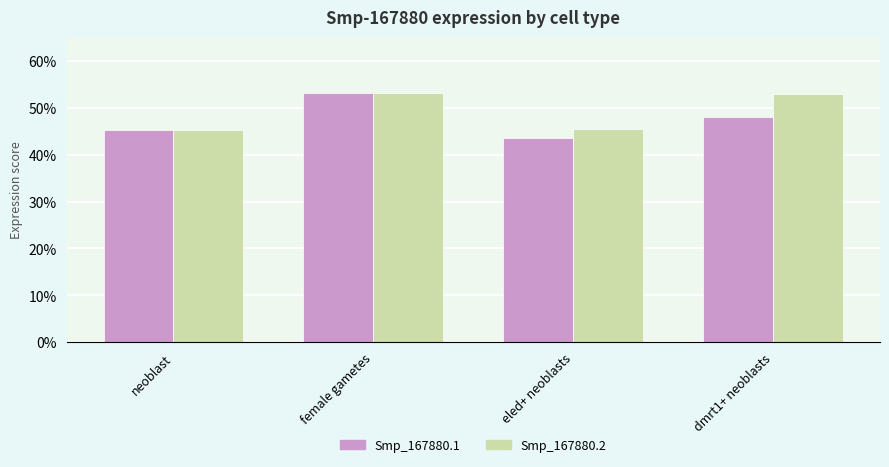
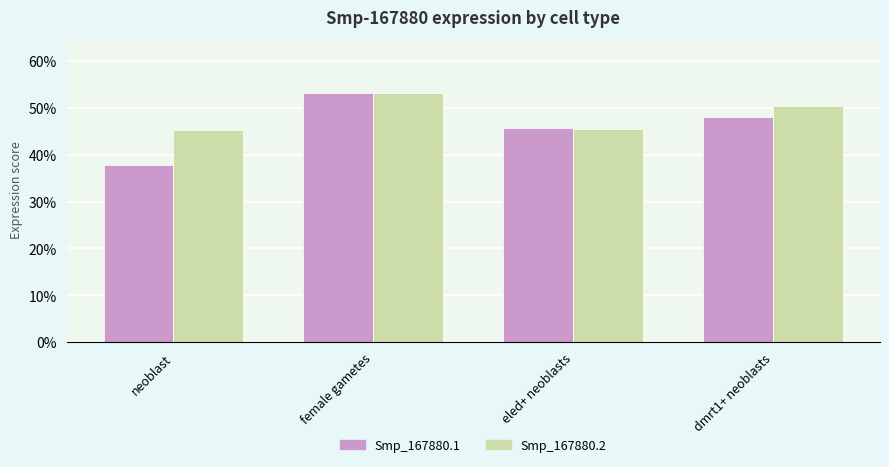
Smp_167880.1, neoblast: 45% -> 38%
Smp_167880.1, eled+ neoblasts: 44% -> 46%
Smp_167880.2, dmrt1+ neoblasts: 53% -> 50%
